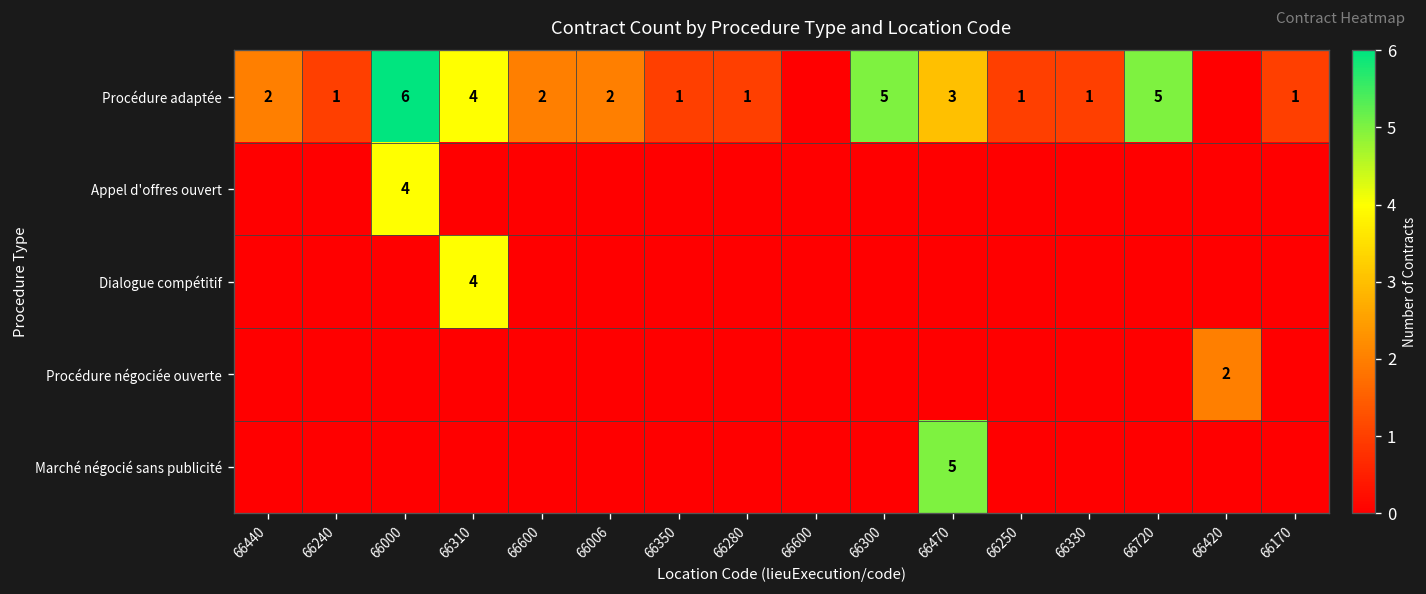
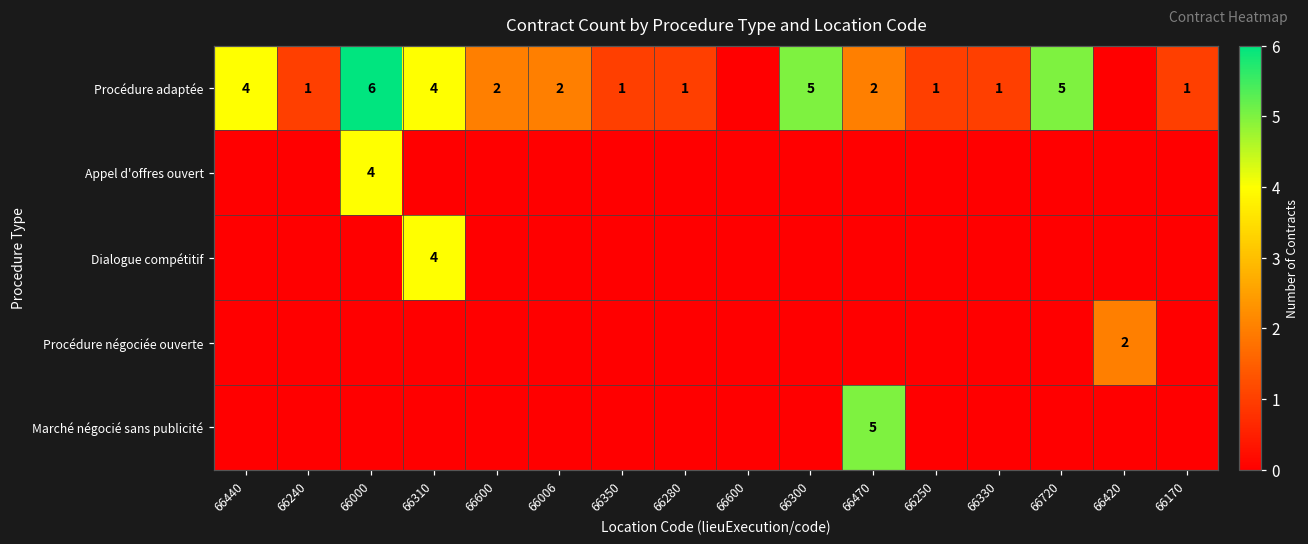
Procédure adaptée, 66440: 2 -> 4
Procédure adaptée, 66470: 3 -> 2
